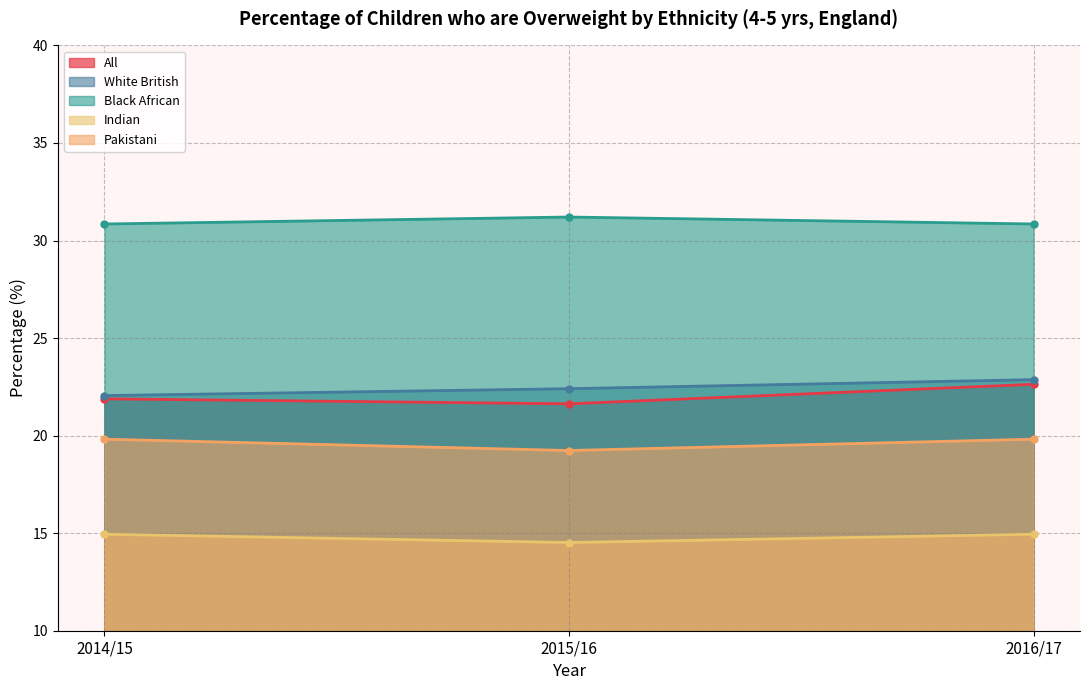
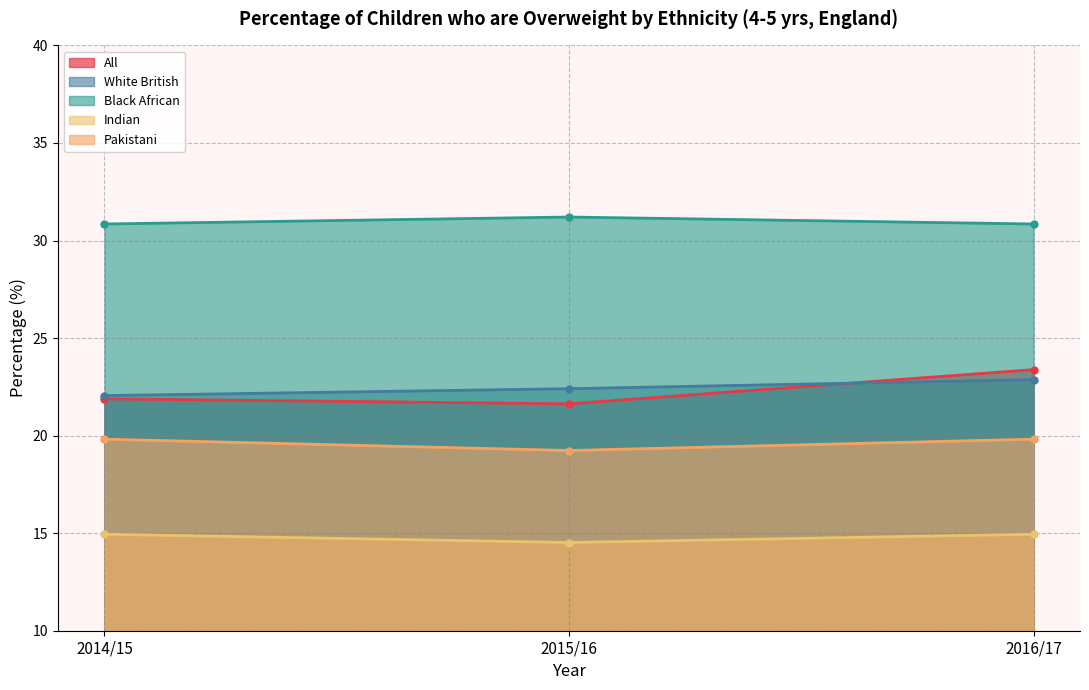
All, 2016/17: 22.6 -> 23.4
